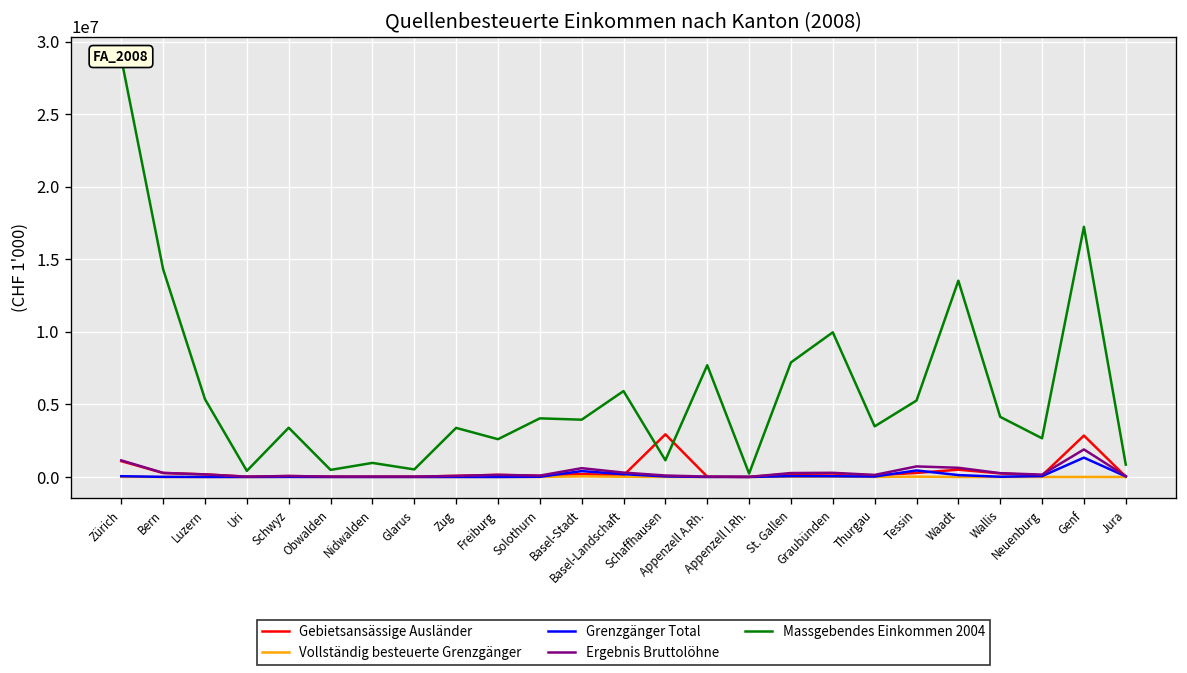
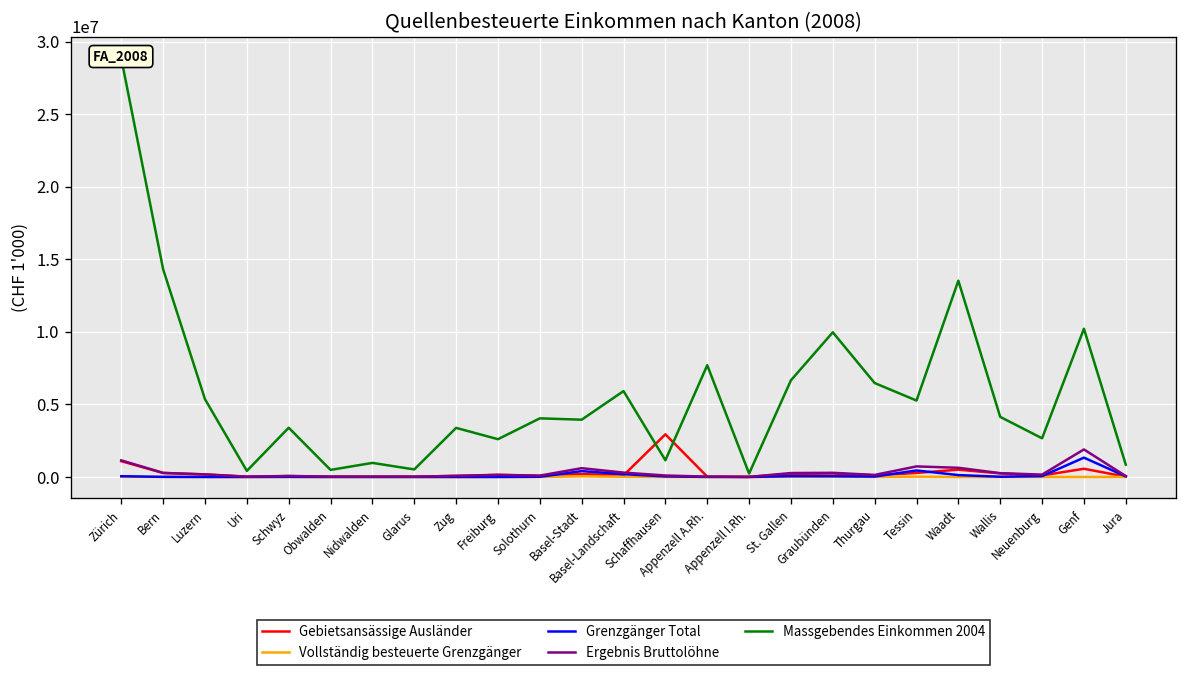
Massgebendes Einkommen 2004, St. Gallen: 7900000 -> 6700000
Massgebendes Einkommen 2004, Thurgau: 3500000 -> 6500000
Gebietsansässige Ausländer, Genf: 2900000 -> 600000
Massgebendes Einkommen 2004, Genf: 17200000 -> 10200000
